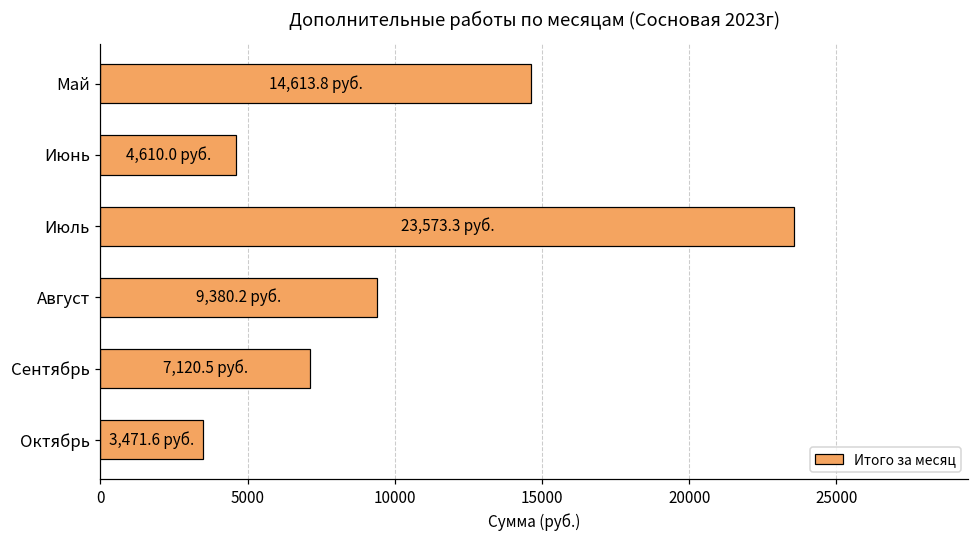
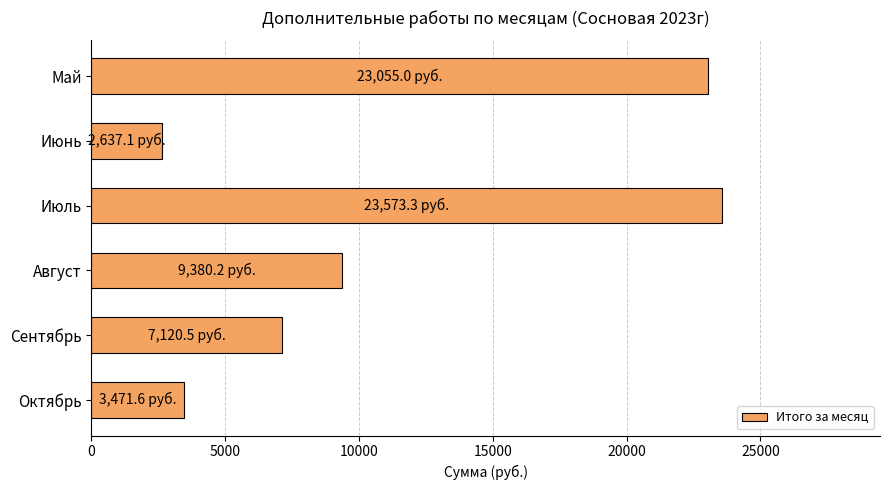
Май: 14,613.8 -> 23,055.0
Июнь: 4,610.0 -> 2,637.1
